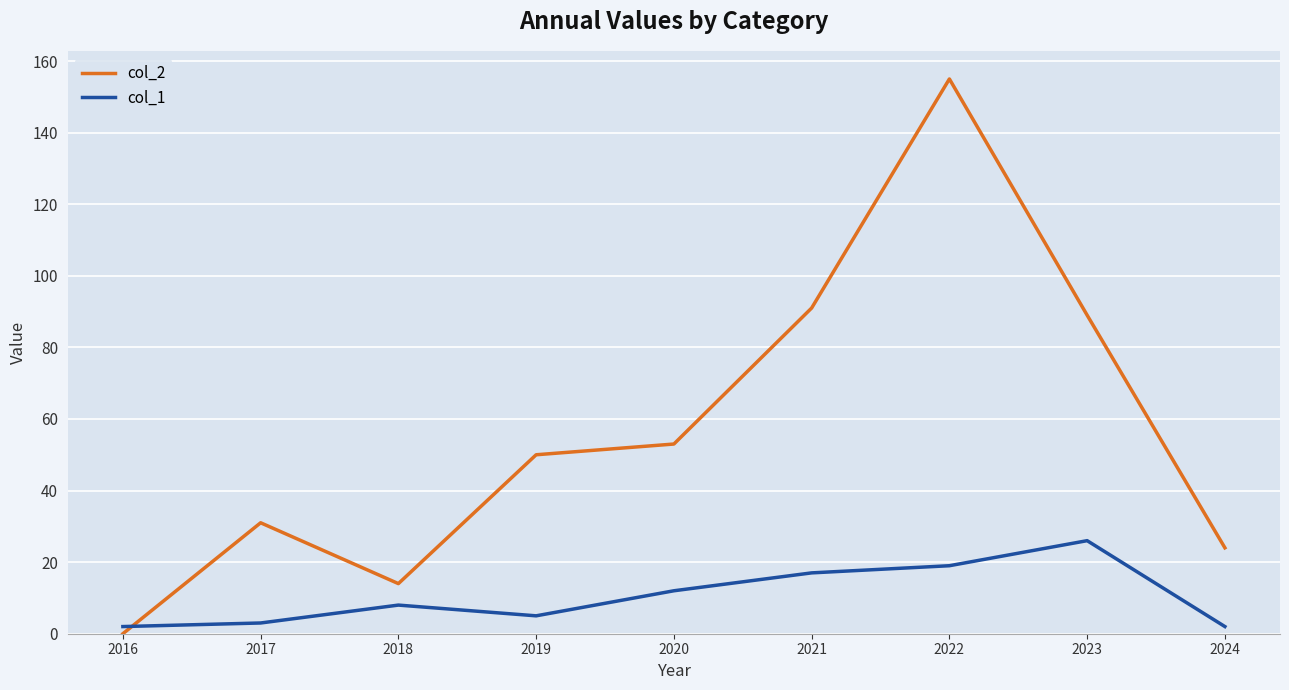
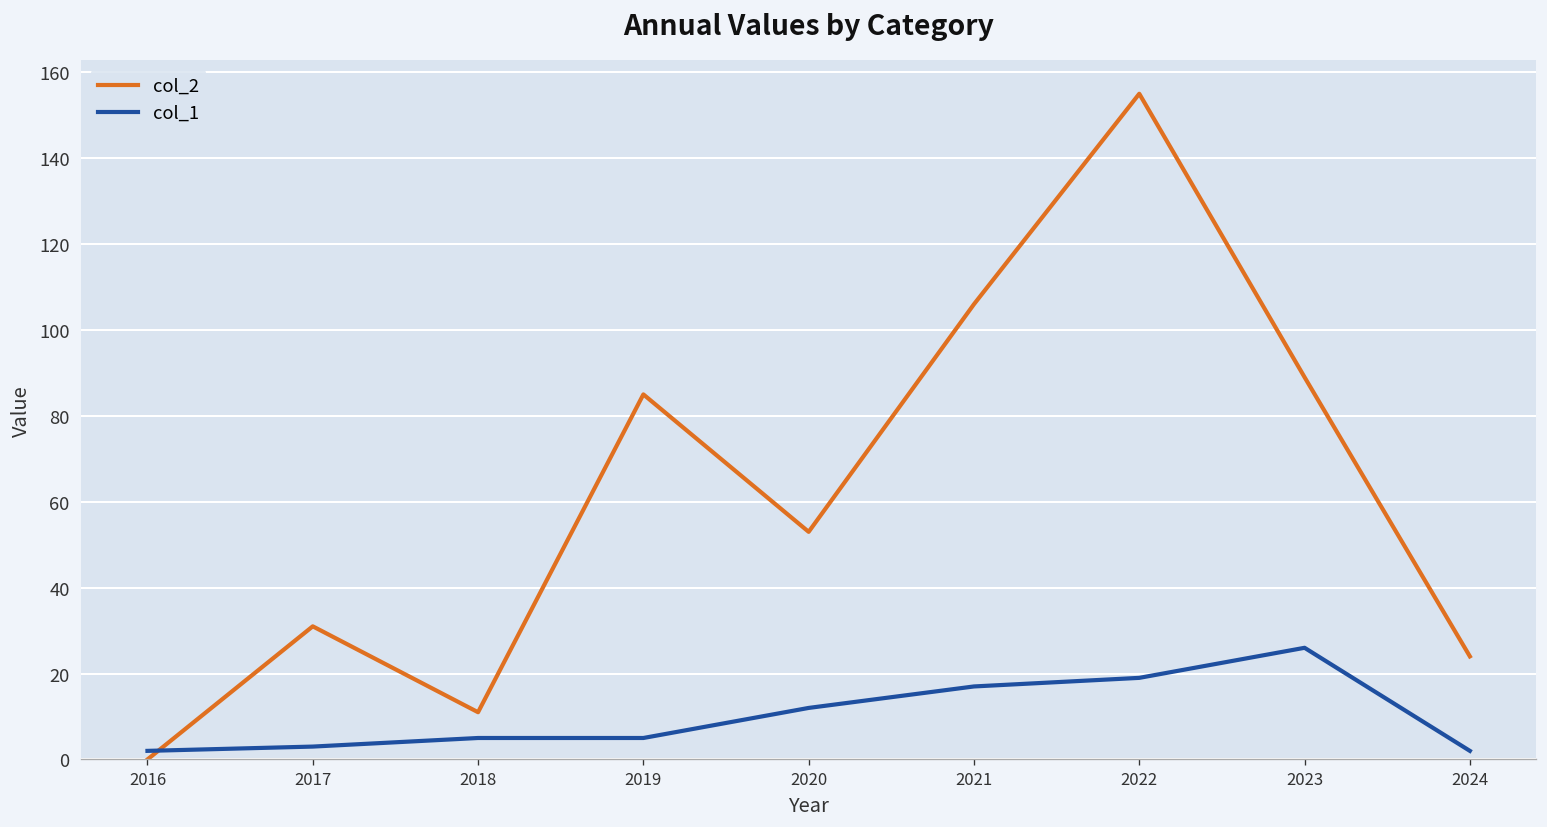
col_2, 2018: 14 -> 11
col_1, 2018: 8 -> 5
col_2, 2019: 50 -> 85
col_2, 2021: 91 -> 106
